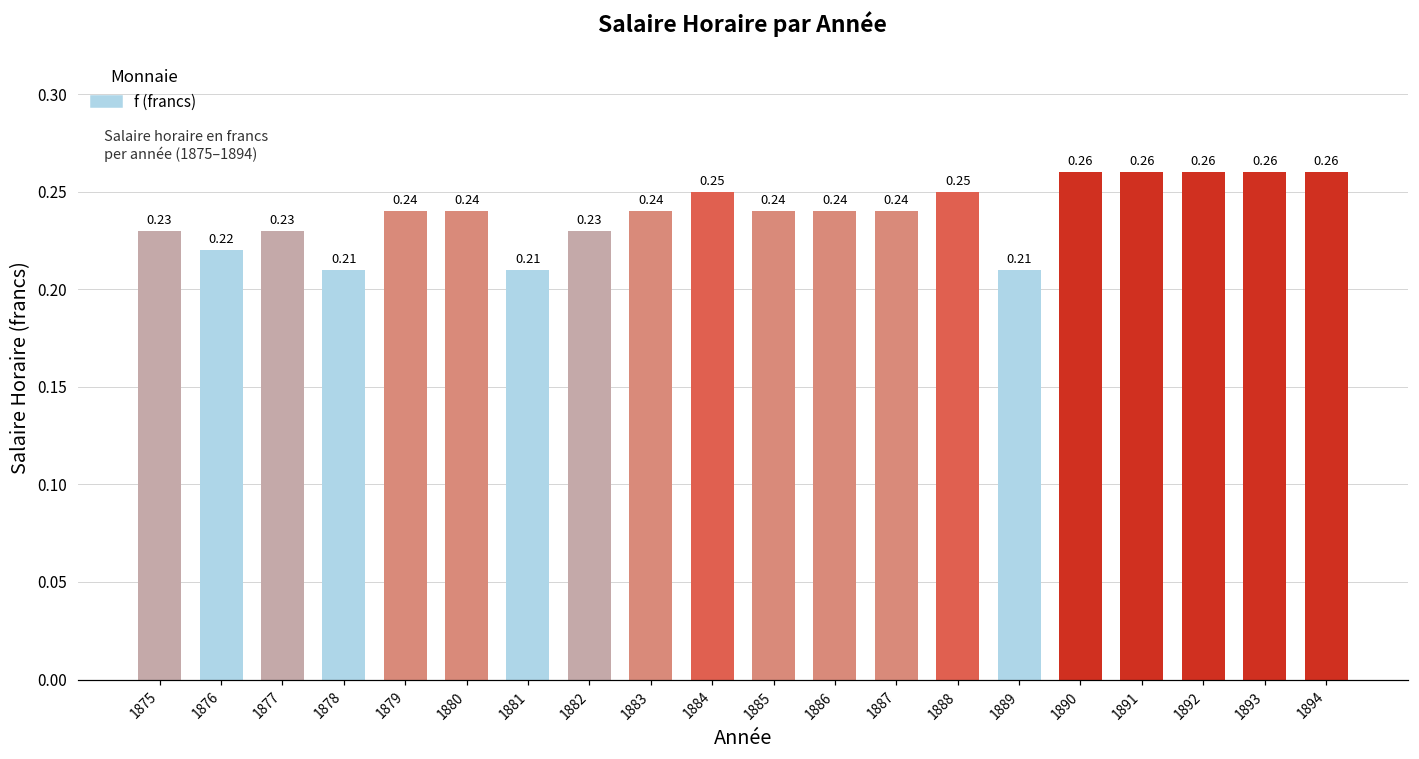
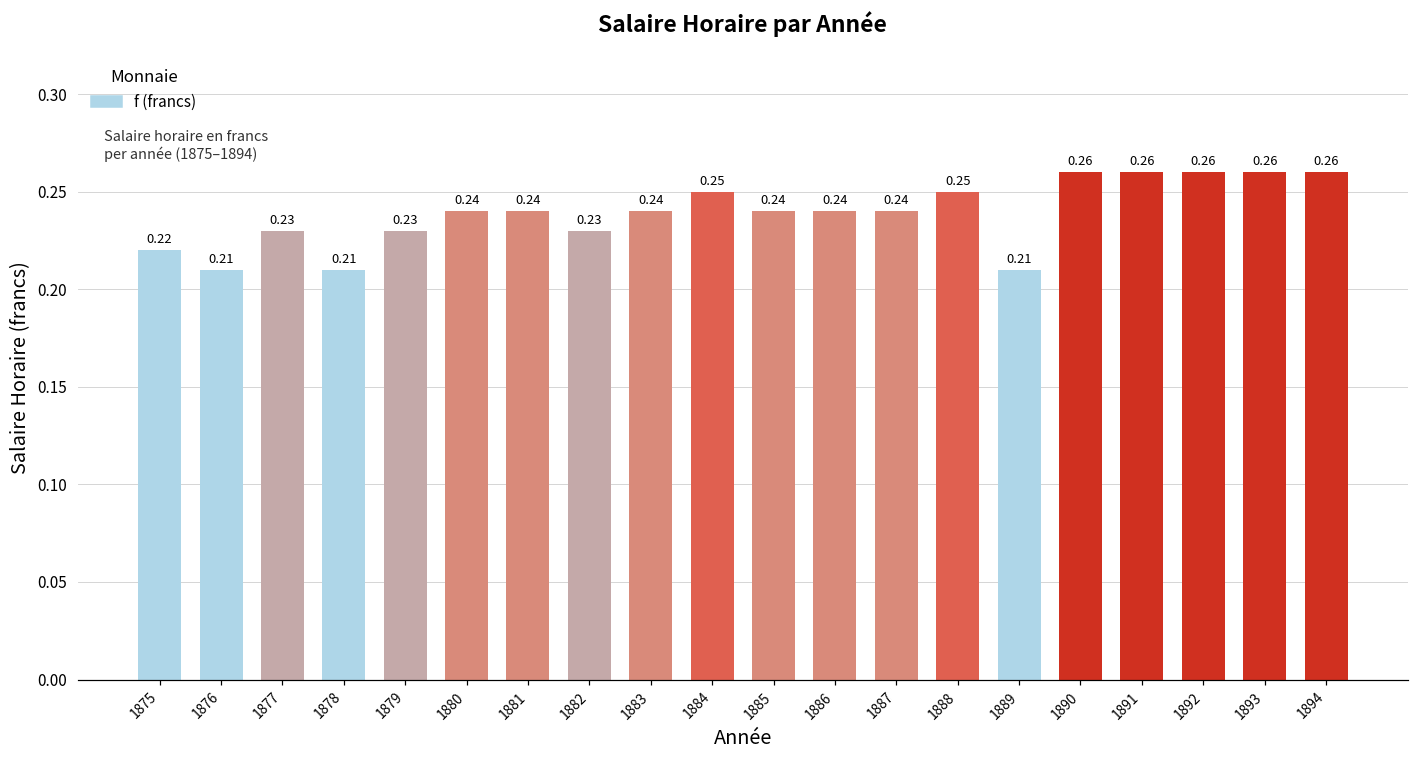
1875: 0.23 -> 0.22
1876: 0.22 -> 0.21
1879: 0.24 -> 0.23
1881: 0.21 -> 0.24
